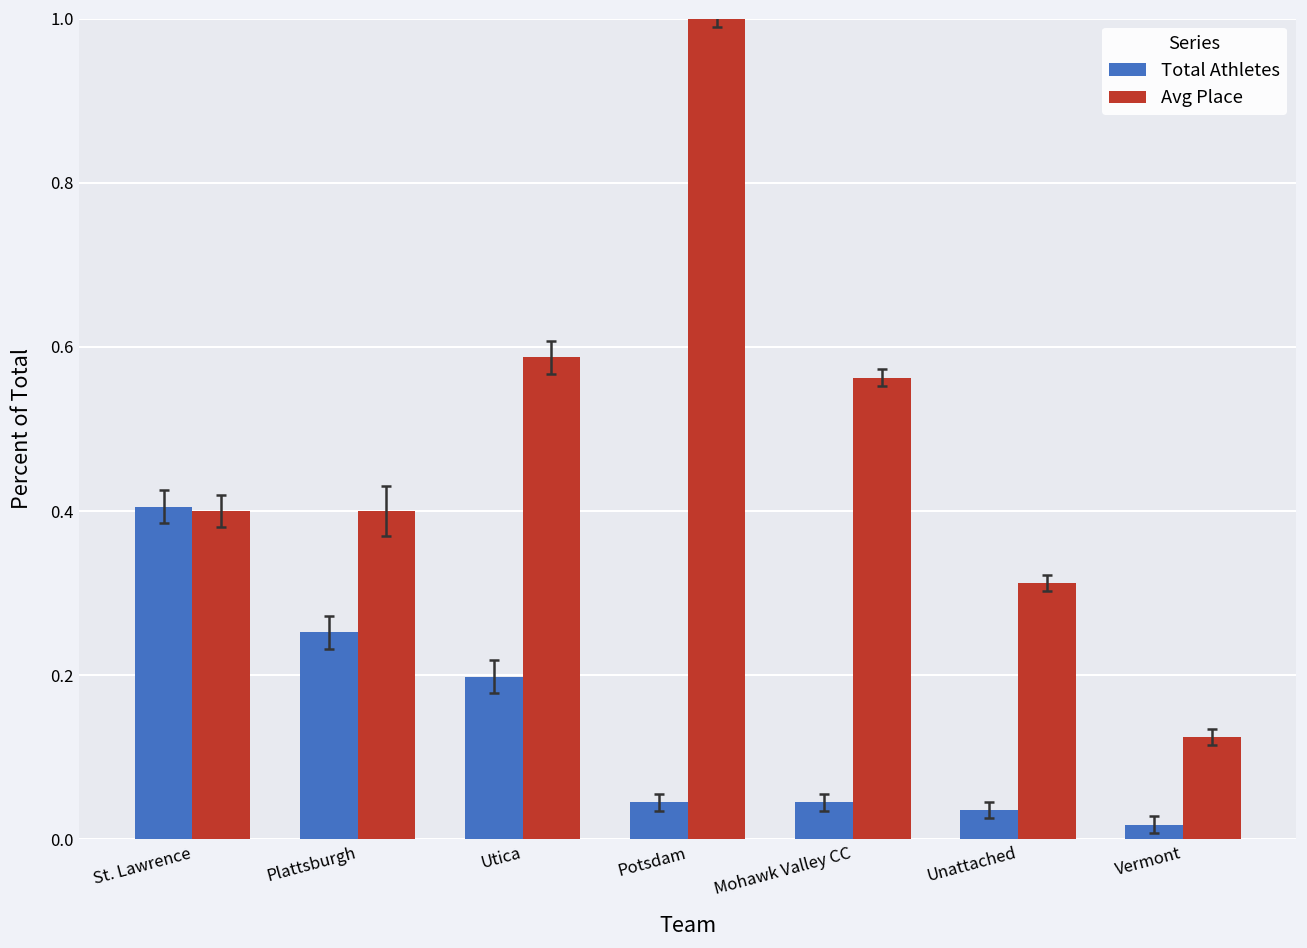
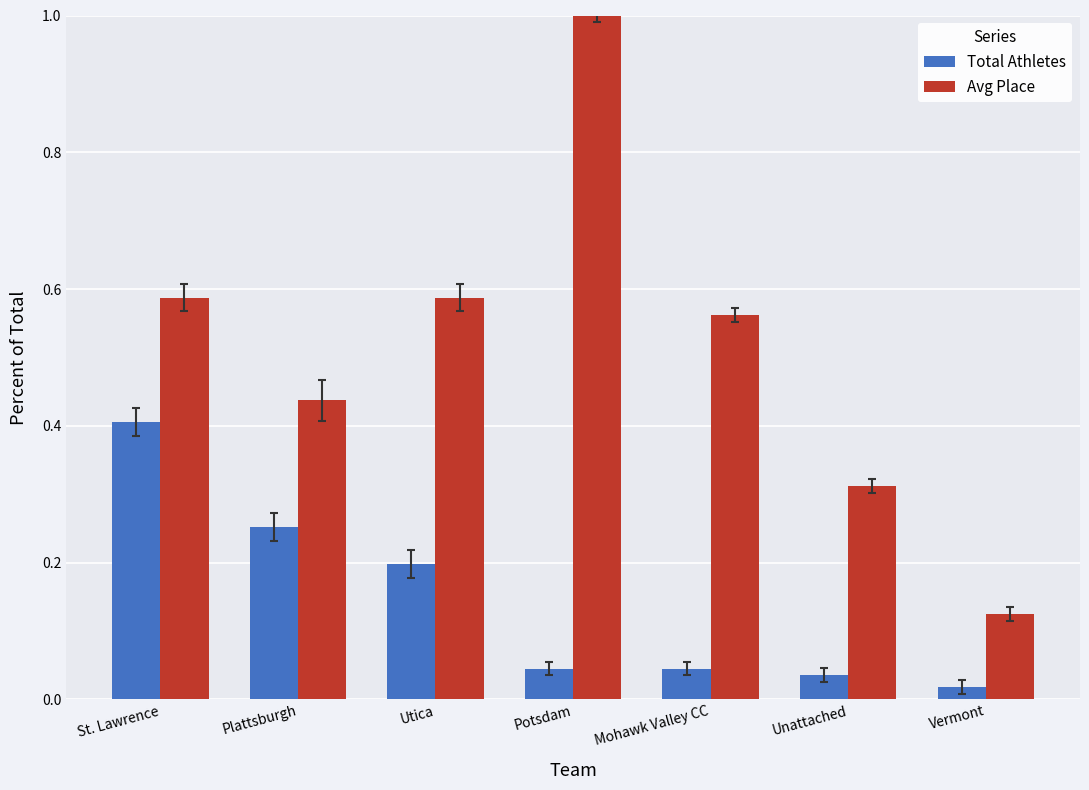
Avg Place, St. Lawrence: 0.40 -> 0.59
Avg Place, Plattsburgh: 0.40 -> 0.44
